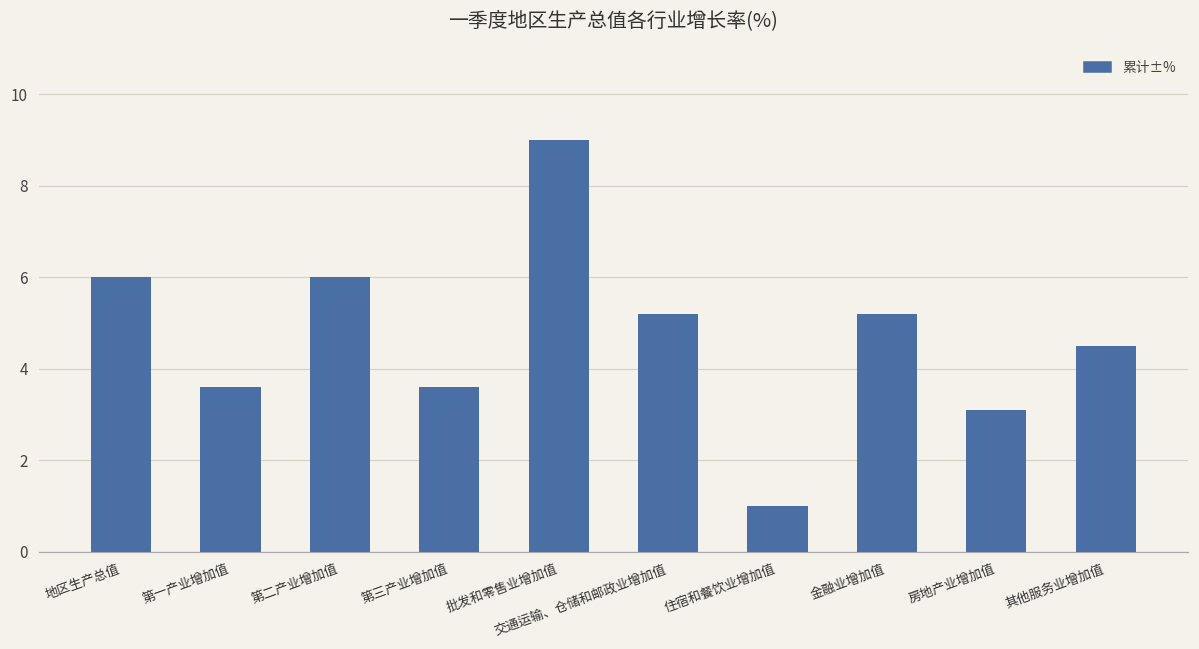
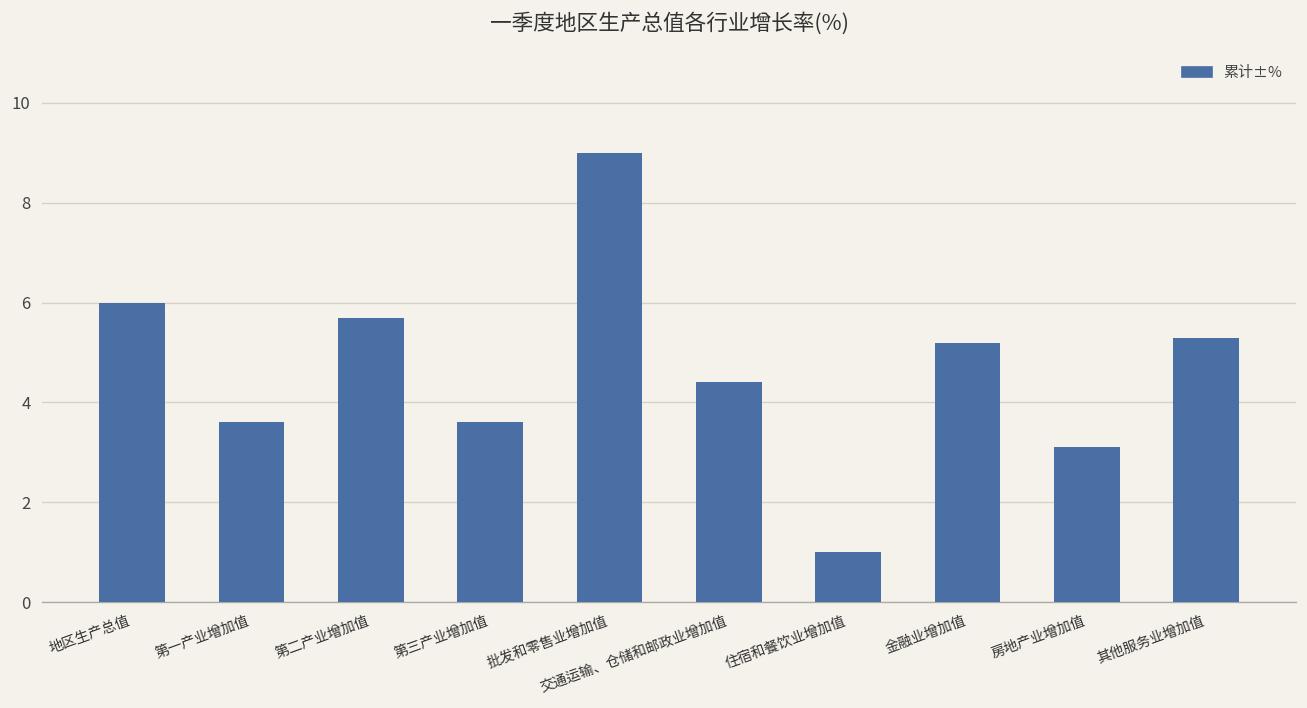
第二产业增加值: 6.0 -> 5.7
交通运输、仓储和邮政业增加值: 5.2 -> 4.4
其他服务业增加值: 4.5 -> 5.3
